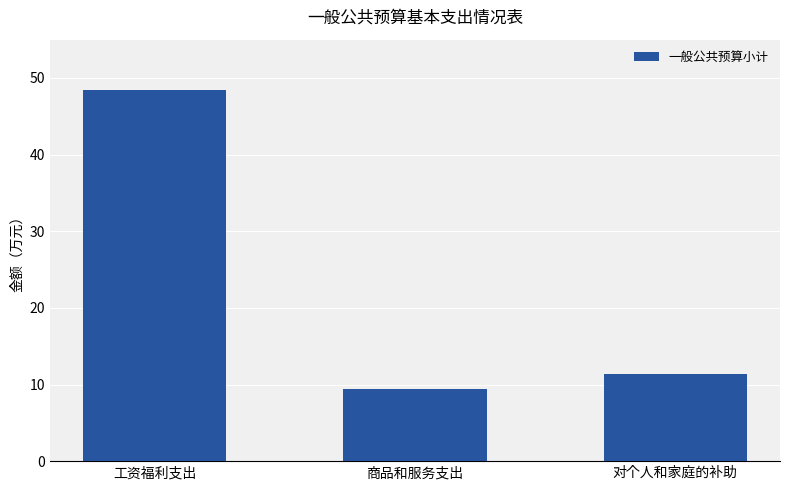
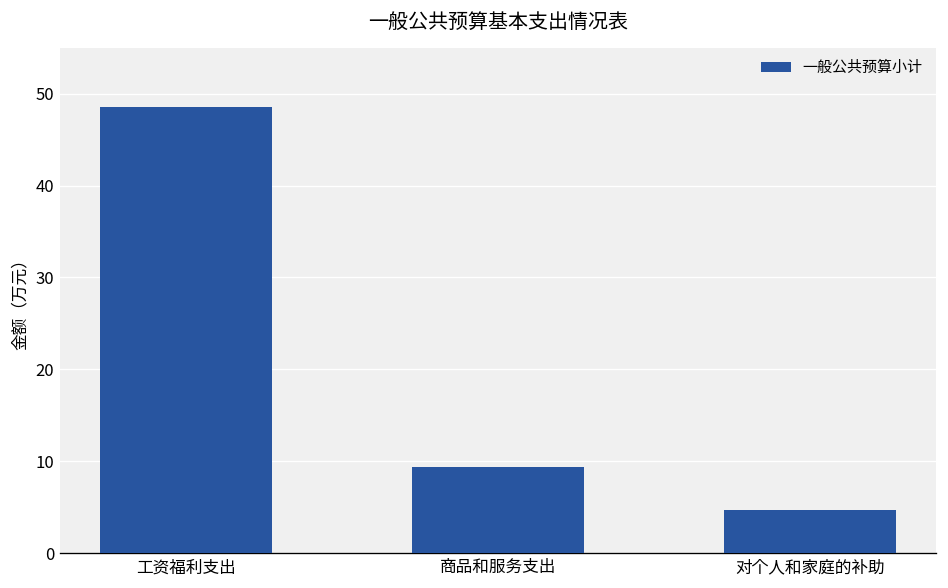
对个人和家庭的补助: 11 -> 5
